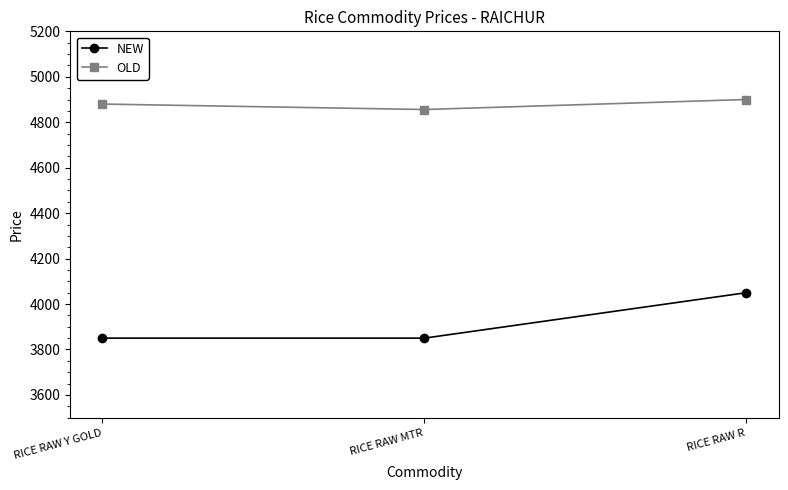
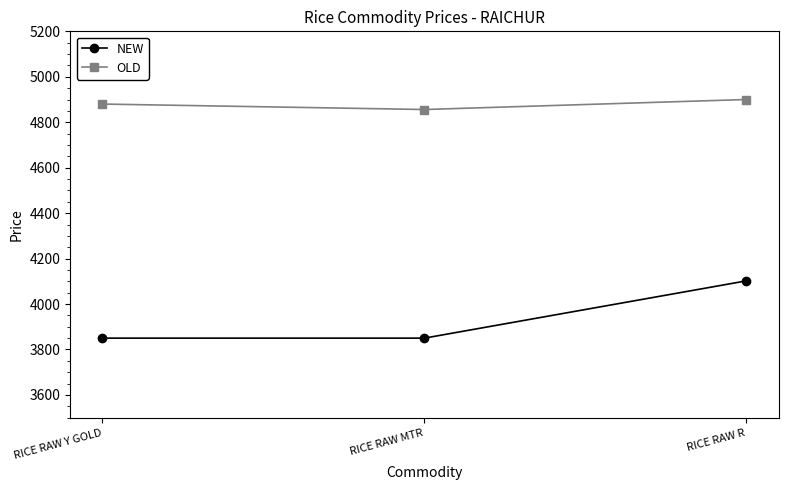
NEW, RICE RAW R: 4050 -> 4100
